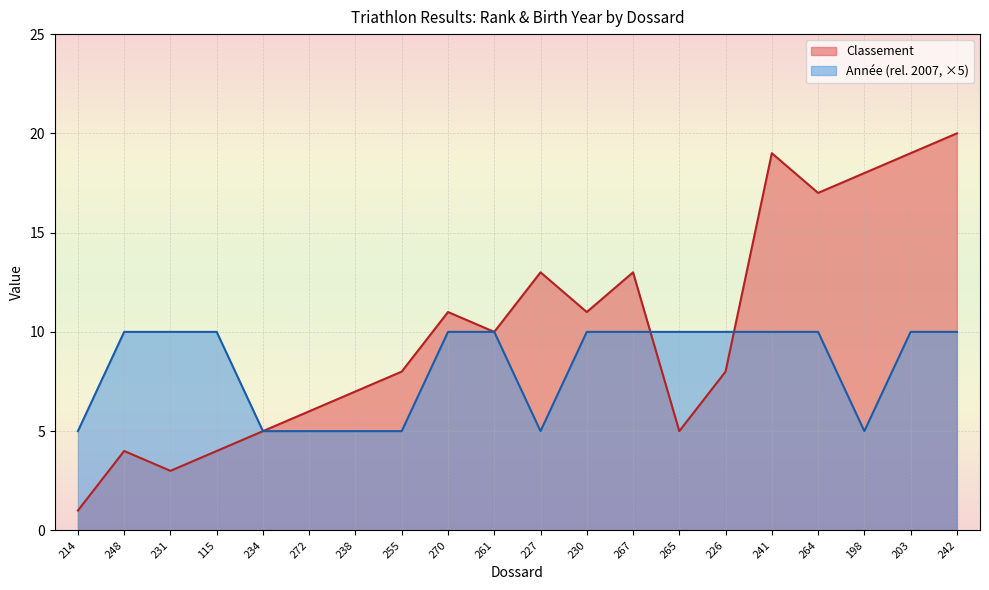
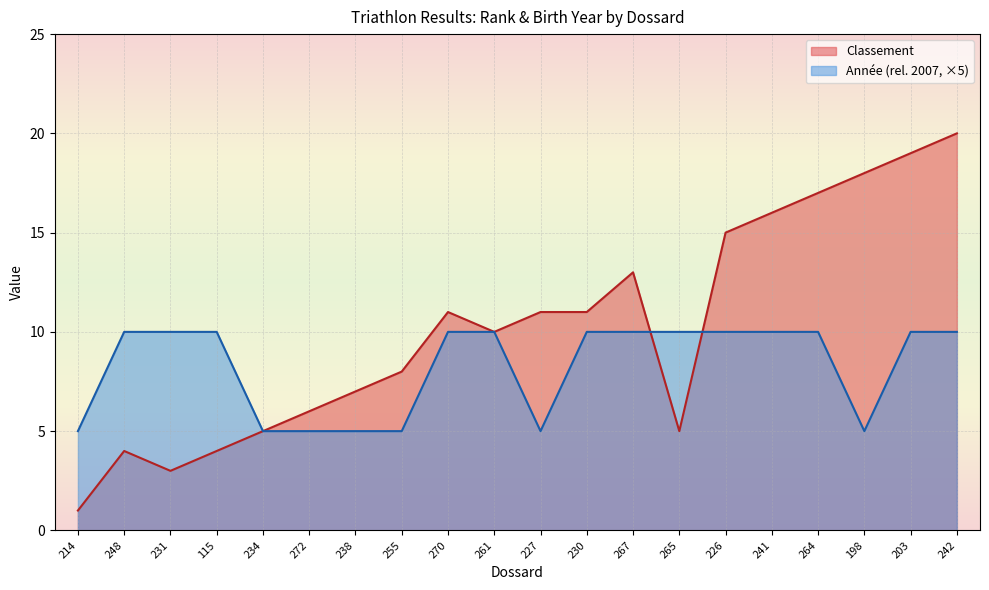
Classement, 227: 13 -> 11
Classement, 226: 8 -> 15
Classement, 241: 19 -> 16
